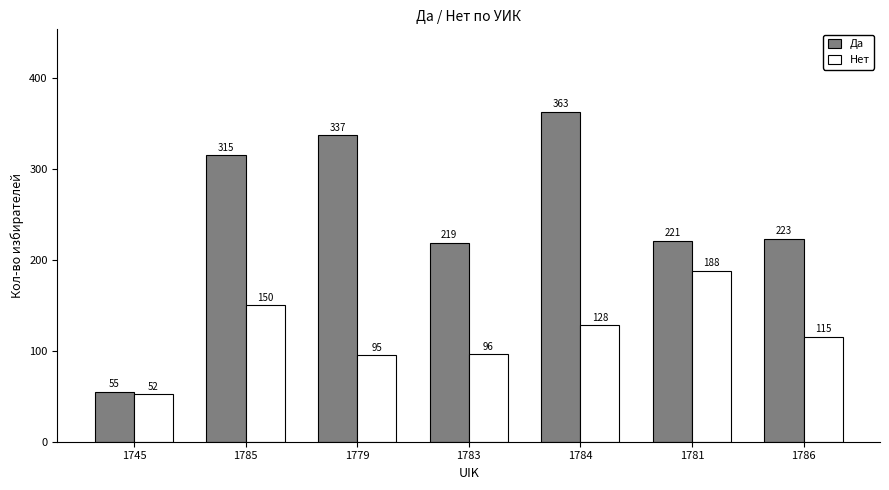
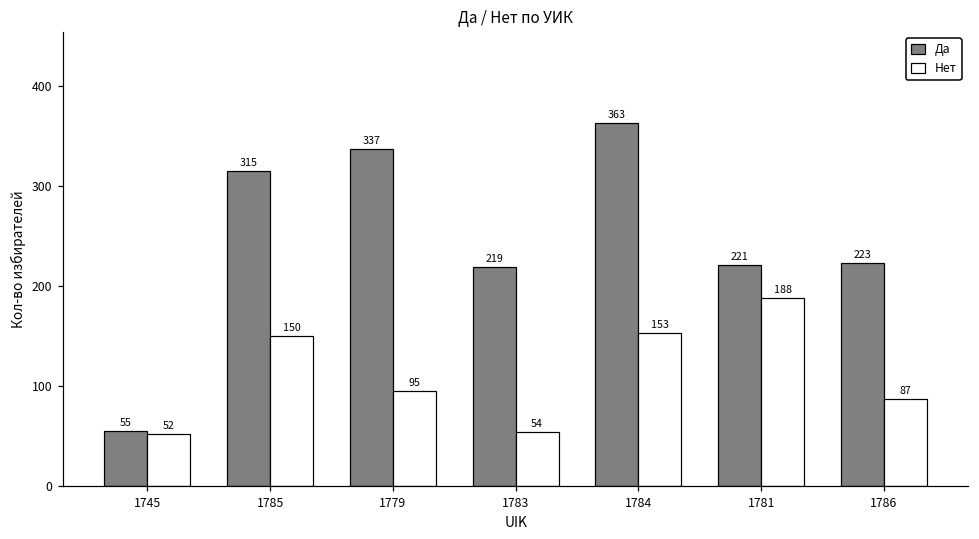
Нет, 1783: 96 -> 54
Нет, 1784: 128 -> 153
Нет, 1786: 115 -> 87
